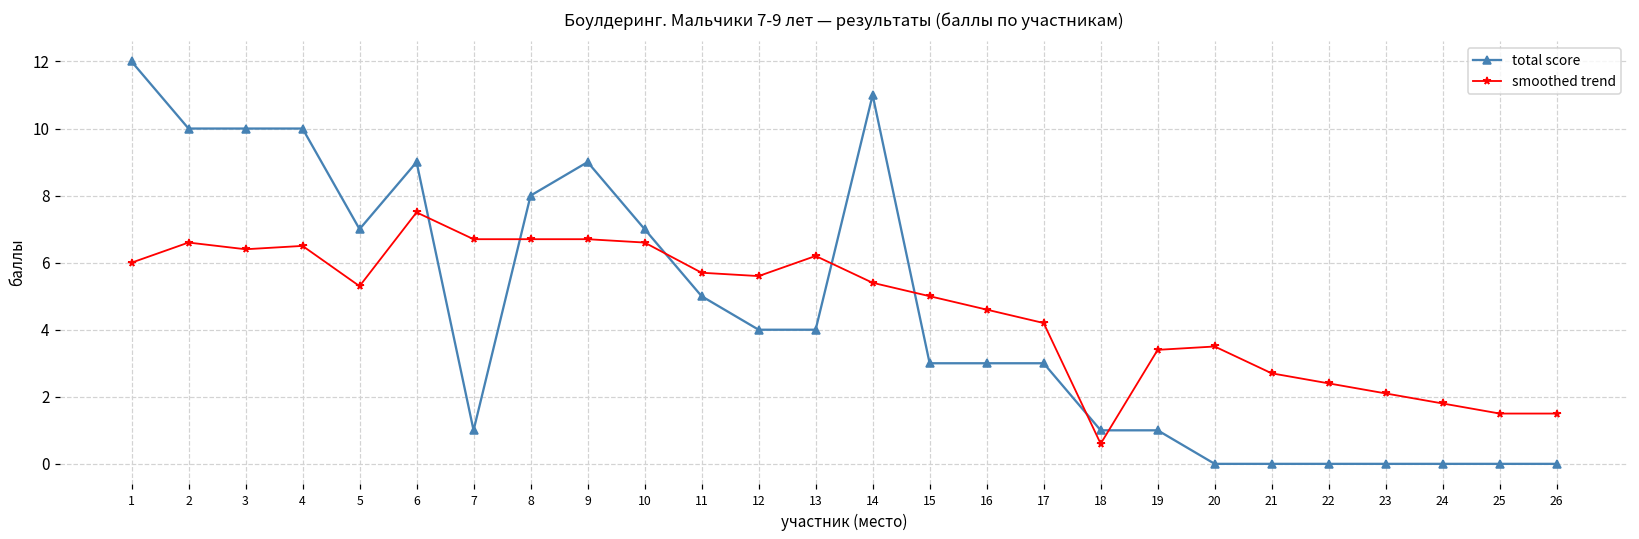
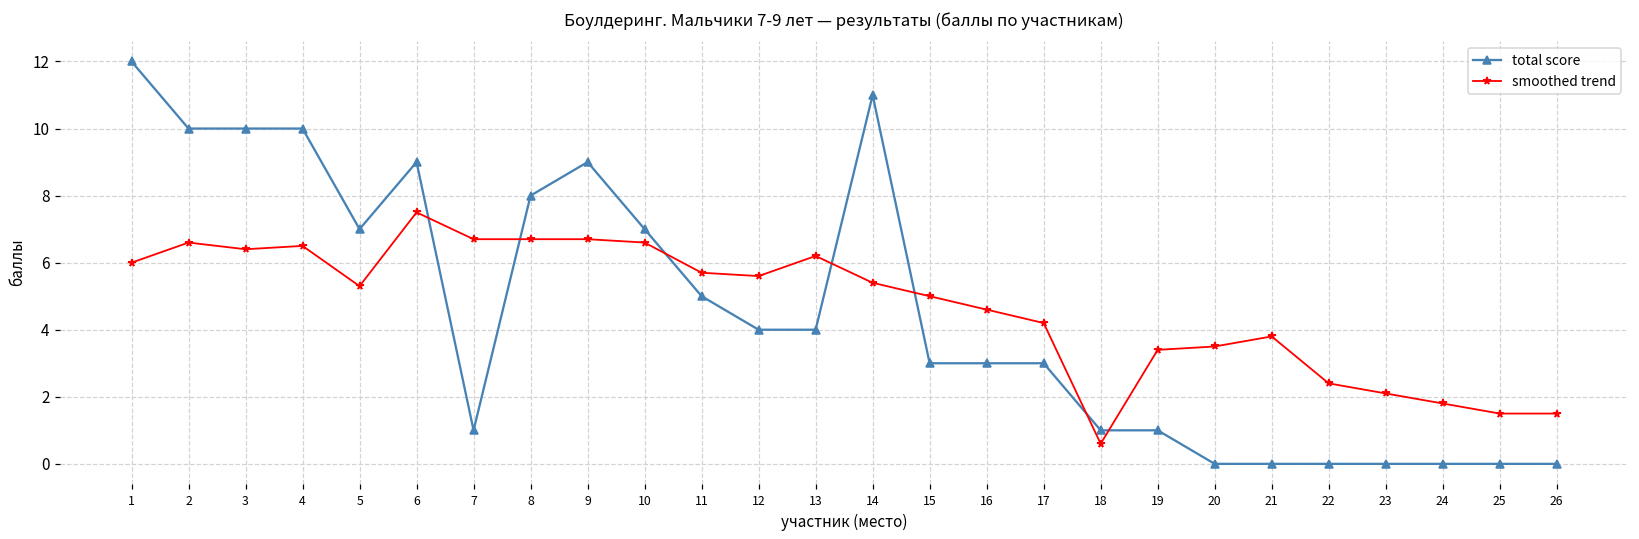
smoothed trend, 21: 2.7 -> 3.8
